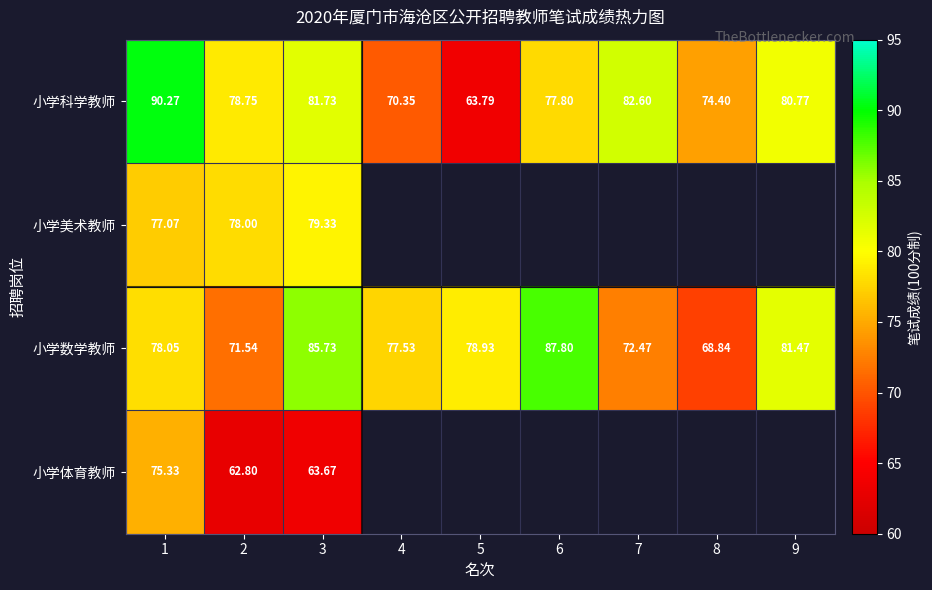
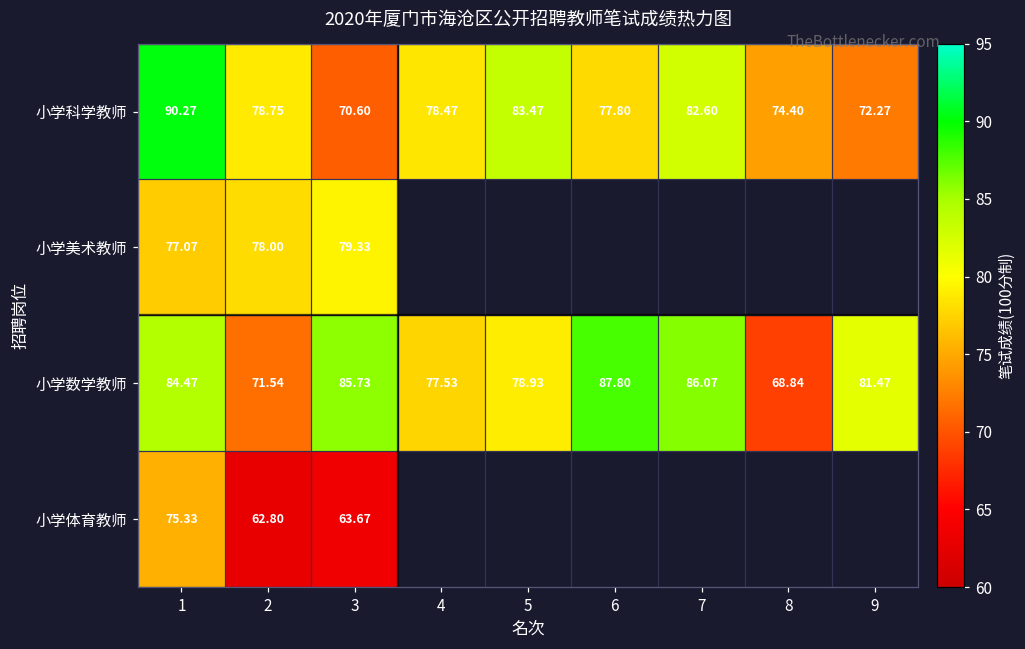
小学科学教师, 3: 81.73 -> 70.60
小学科学教师, 4: 70.35 -> 78.47
小学科学教师, 5: 63.79 -> 83.47
小学科学教师, 9: 80.77 -> 72.27
小学数学教师, 1: 78.05 -> 84.47
小学数学教师, 7: 72.47 -> 86.07
